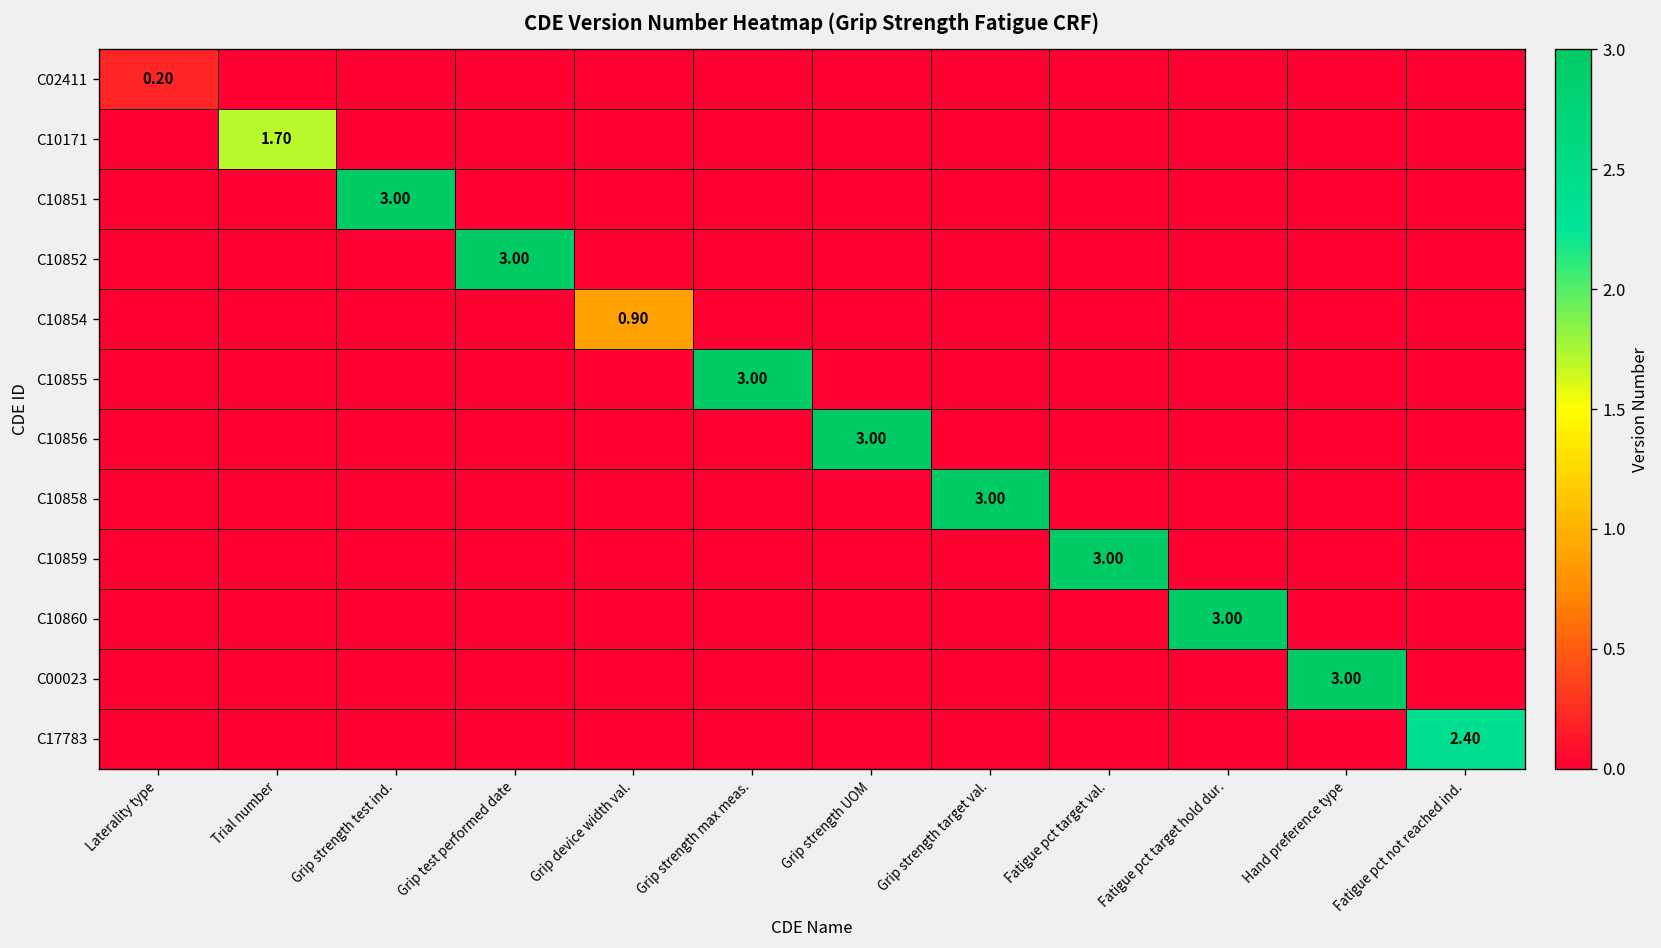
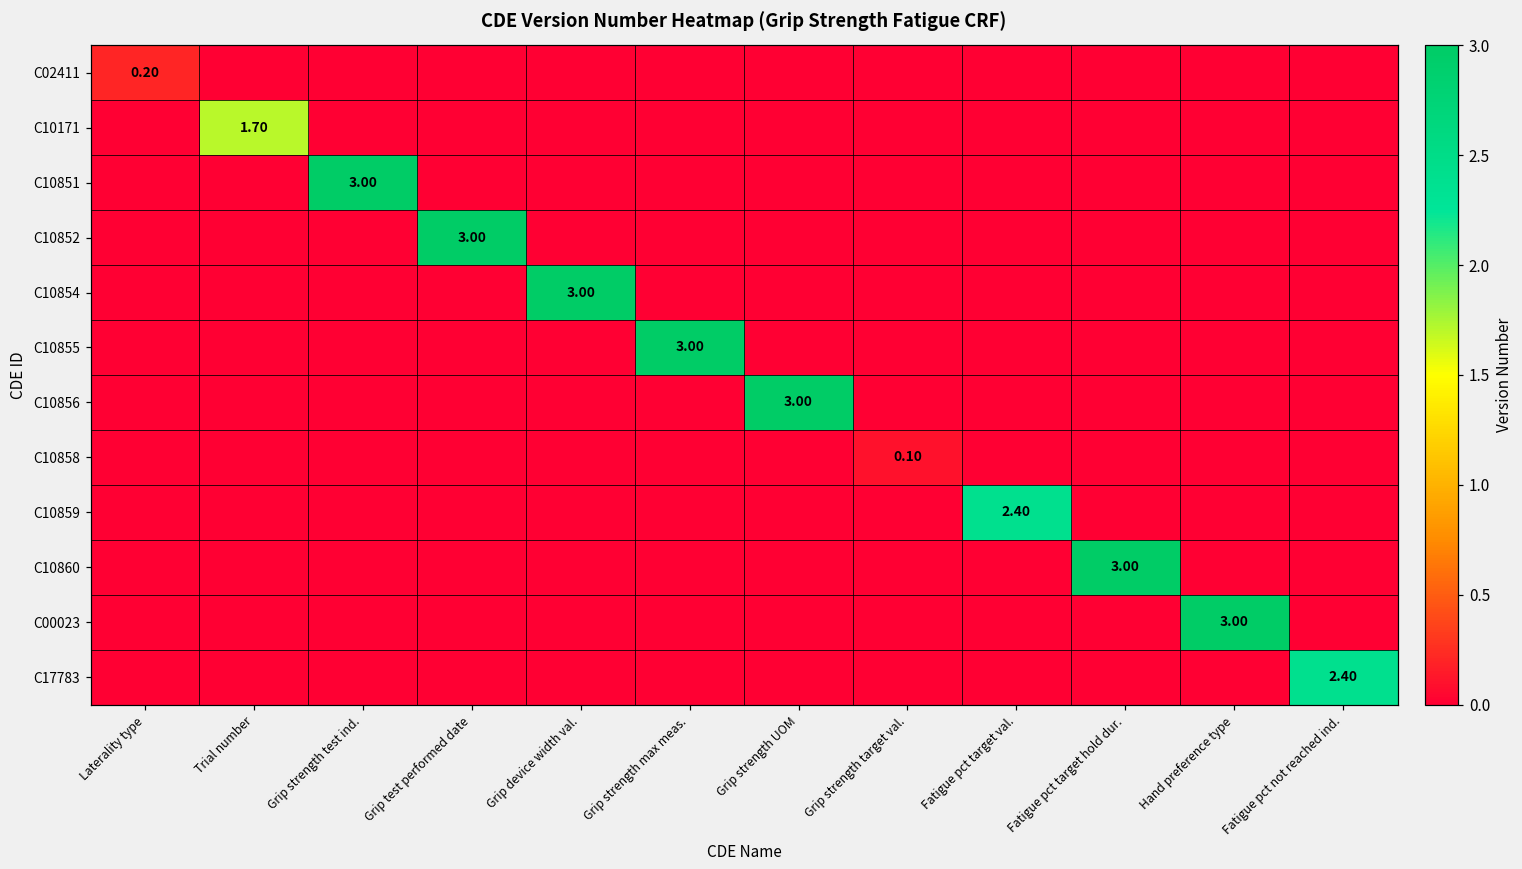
C10854, Grip device width val.: 0.90 -> 3.00
C10858, Grip strength target val.: 3.00 -> 0.10
C10859, Fatigue pct target val.: 3.00 -> 2.40
